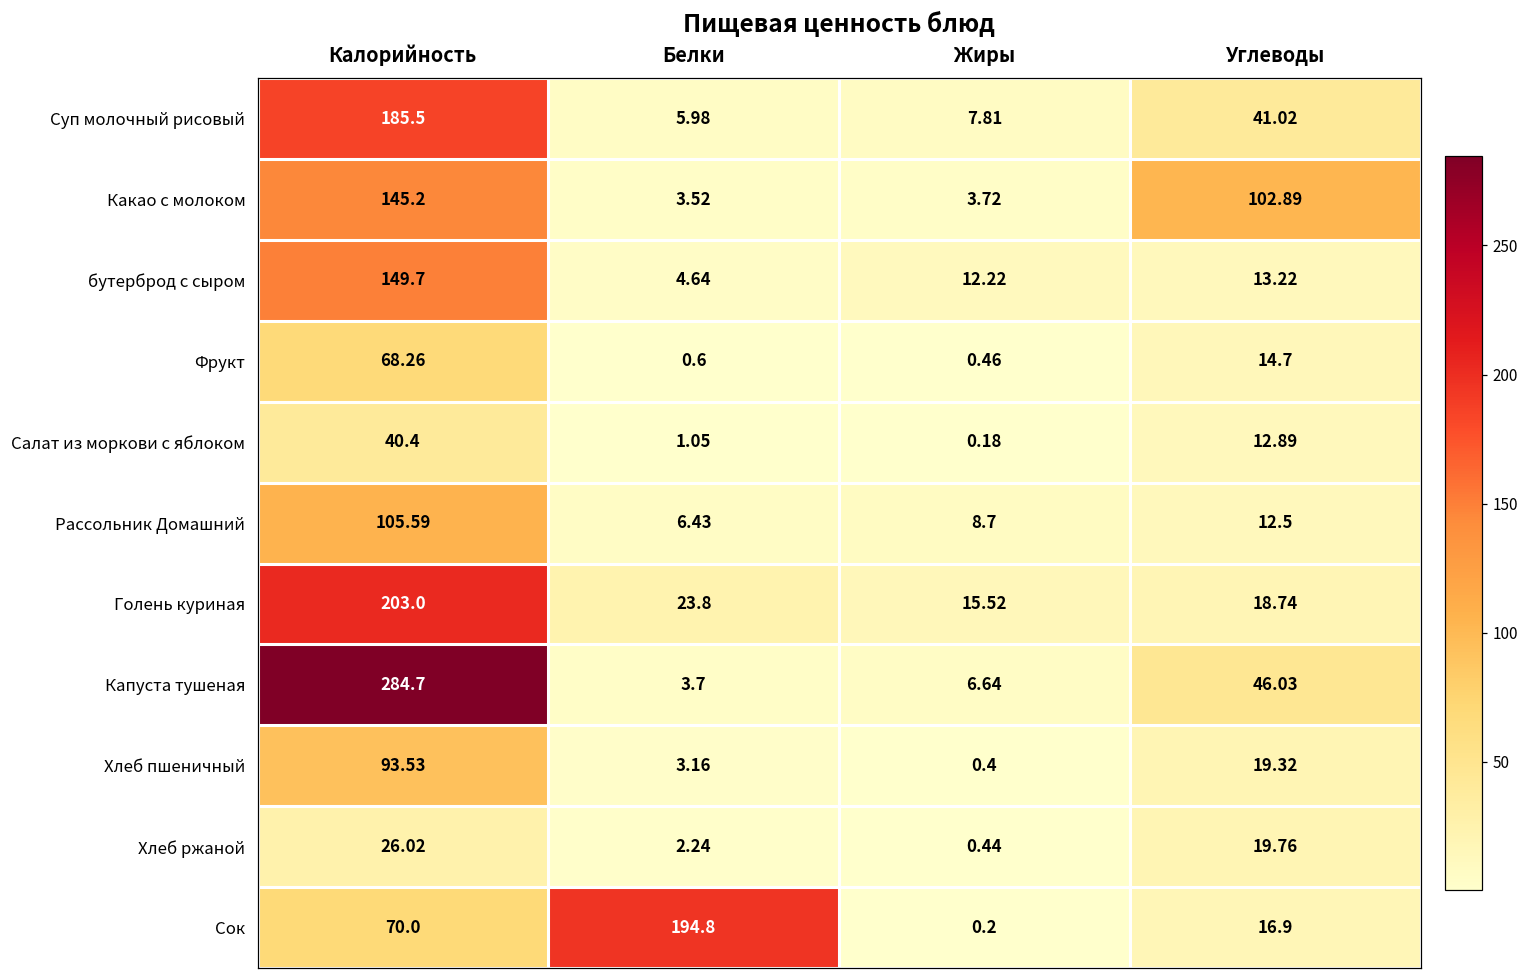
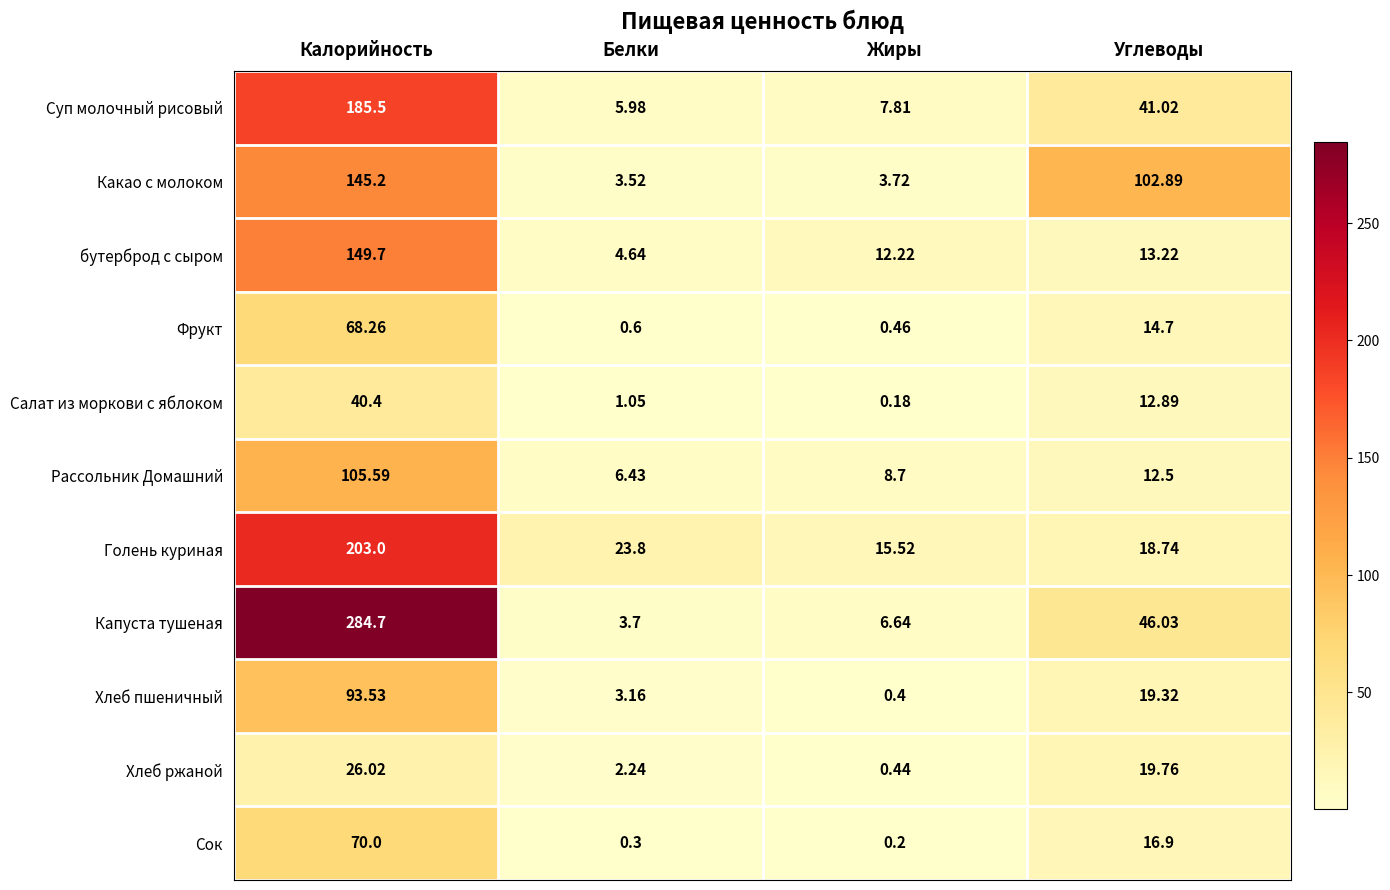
Сок, Белки: 194.8 -> 0.3
